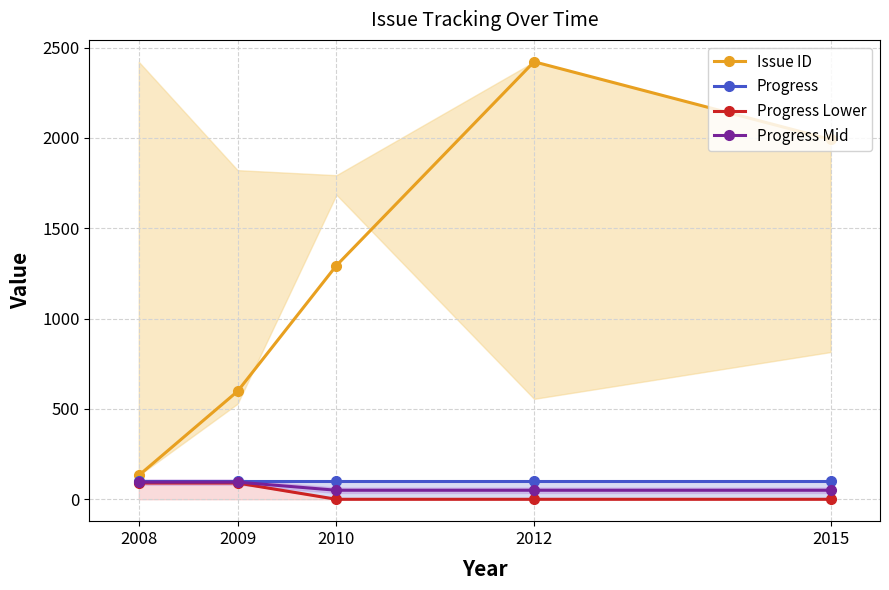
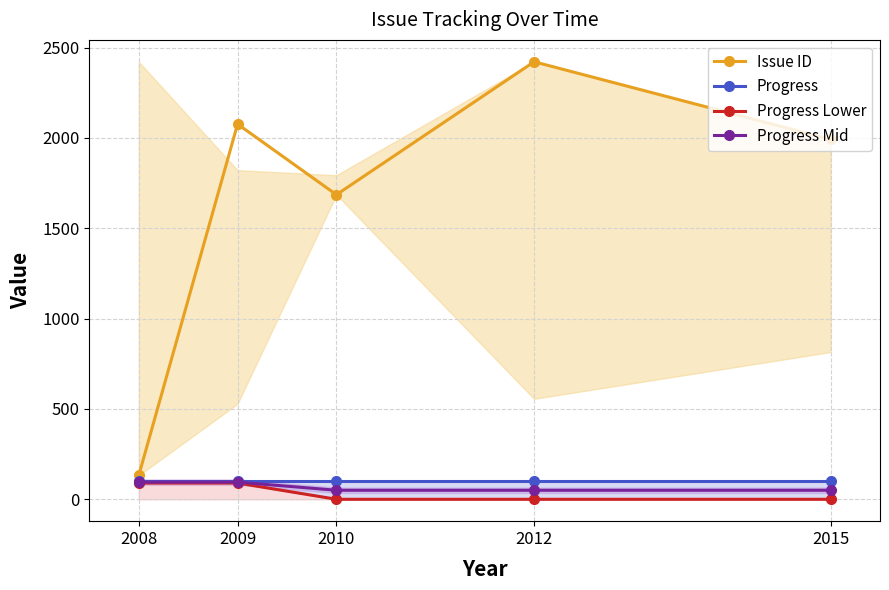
Issue ID, 2009: 600 -> 2080
Issue ID, 2010: 1290 -> 1690
